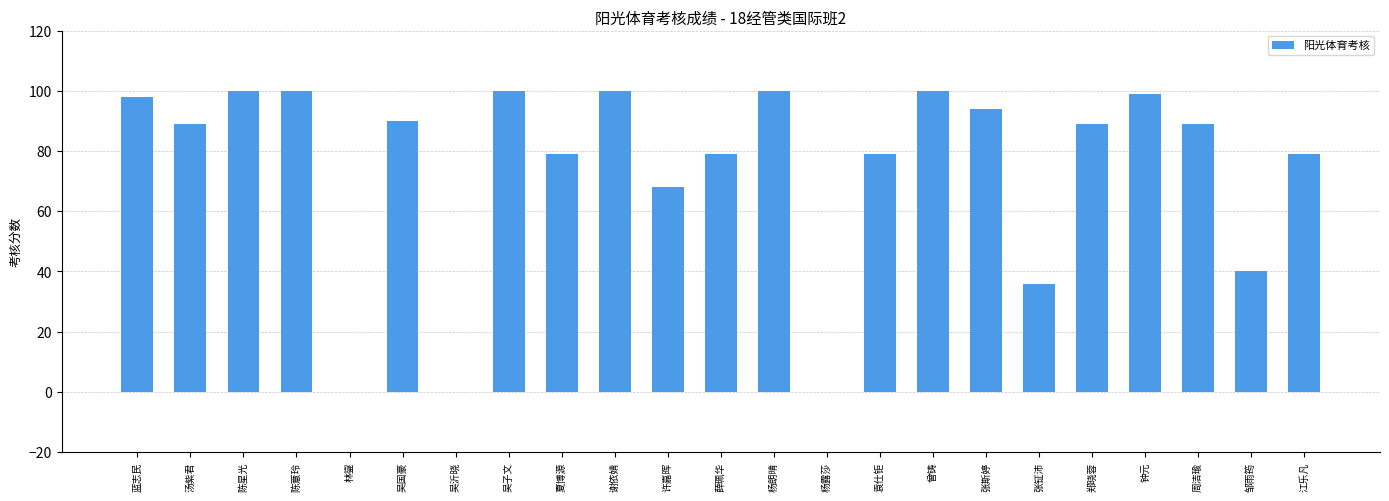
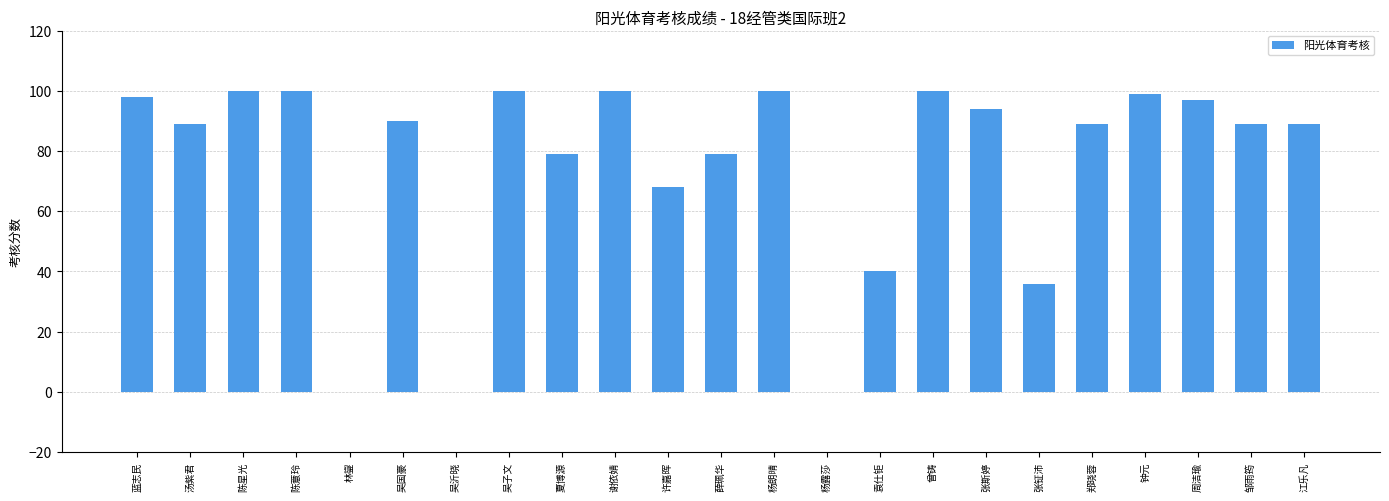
袁仕钜: 79 -> 40
周洁瑜: 89 -> 97
邹雨筠: 40 -> 89
江乐凡: 79 -> 89
